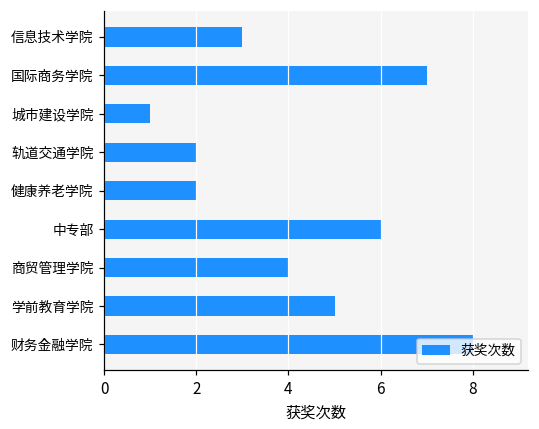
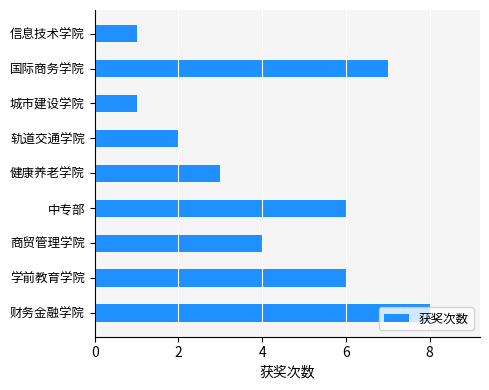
信息技术学院: 3 -> 1
健康养老学院: 2 -> 3
学前教育学院: 5 -> 6
